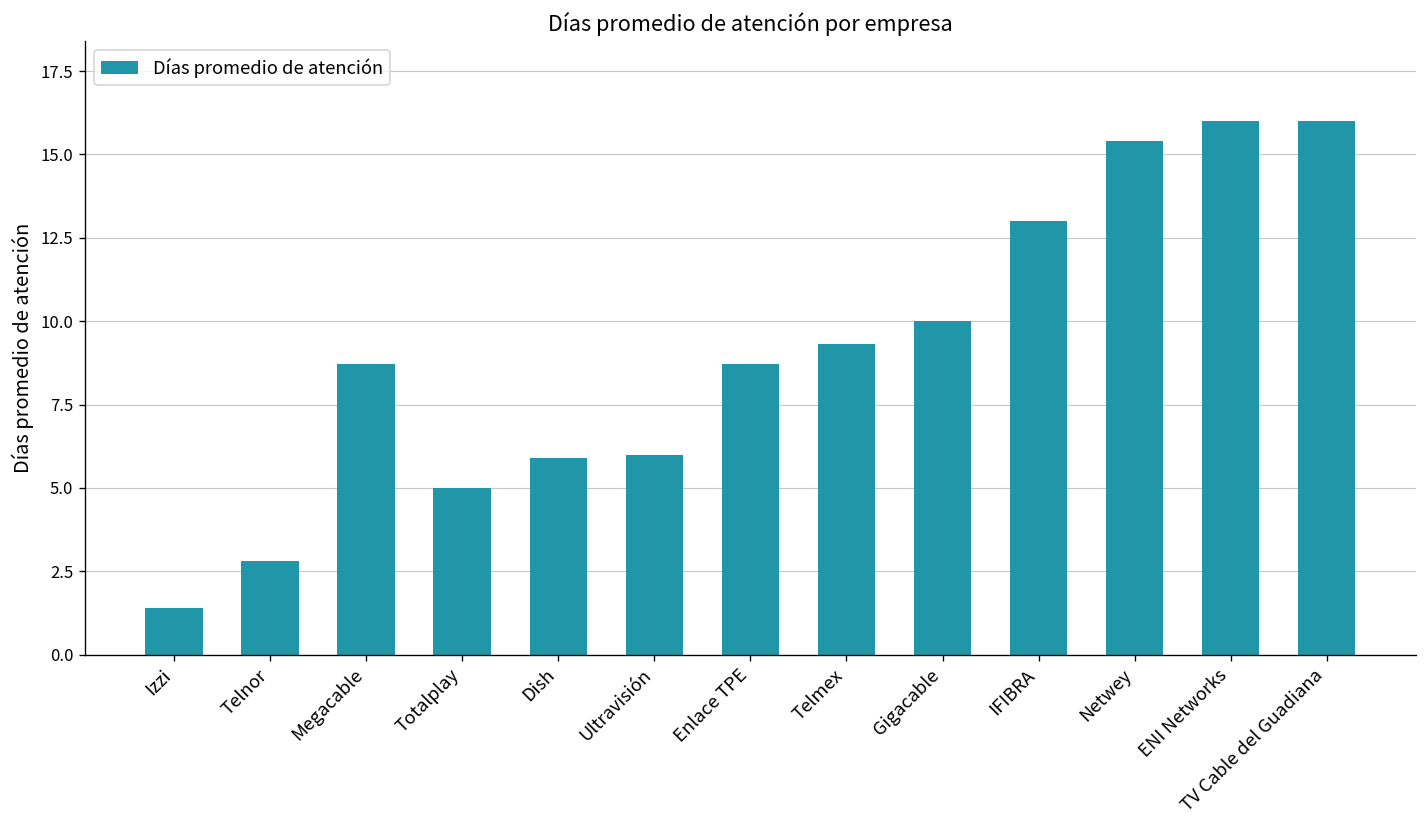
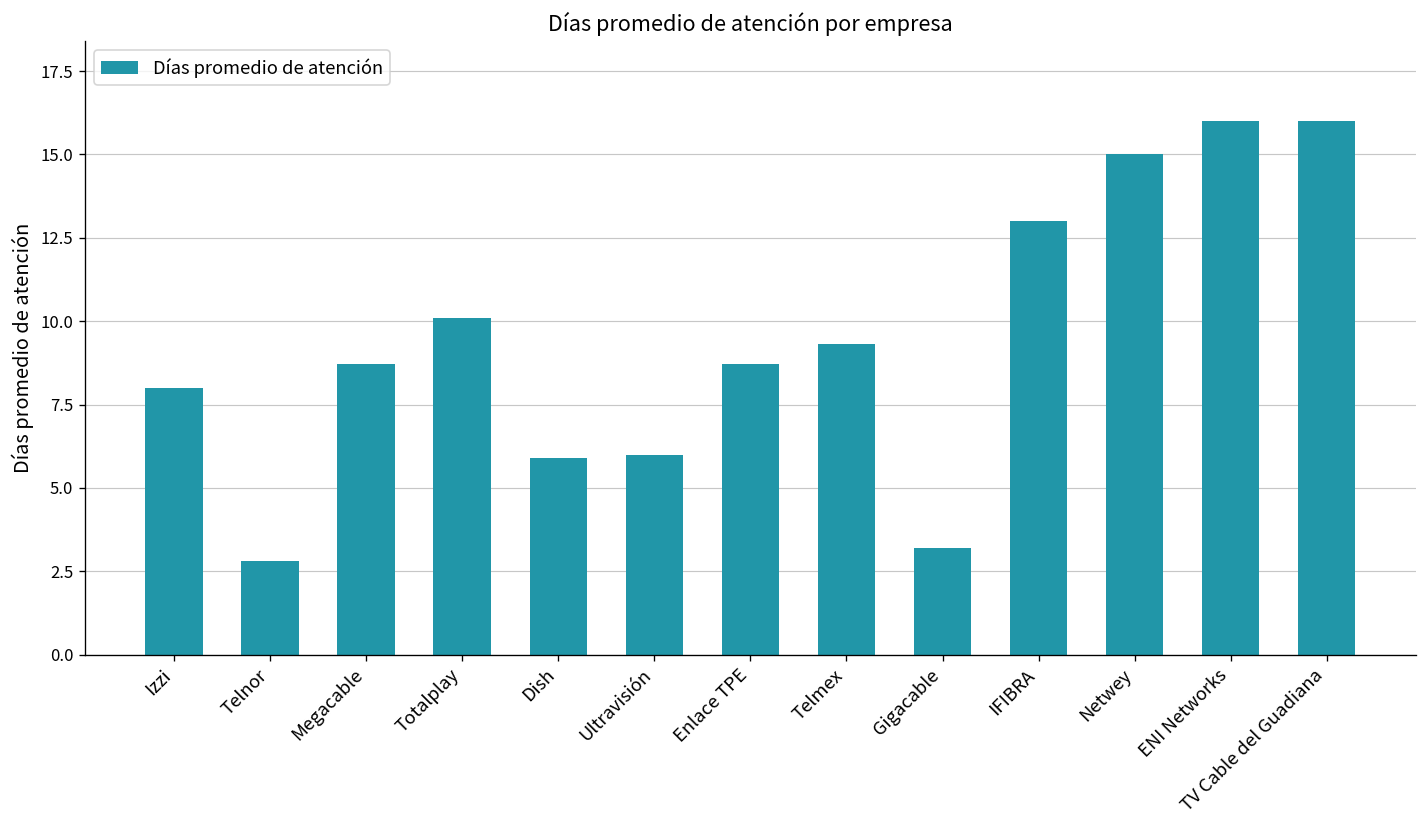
Izzi: 1.4 -> 8.0
Totalplay: 5.0 -> 10.1
Gigacable: 10.0 -> 3.2
Netwey: 15.4 -> 15.0
